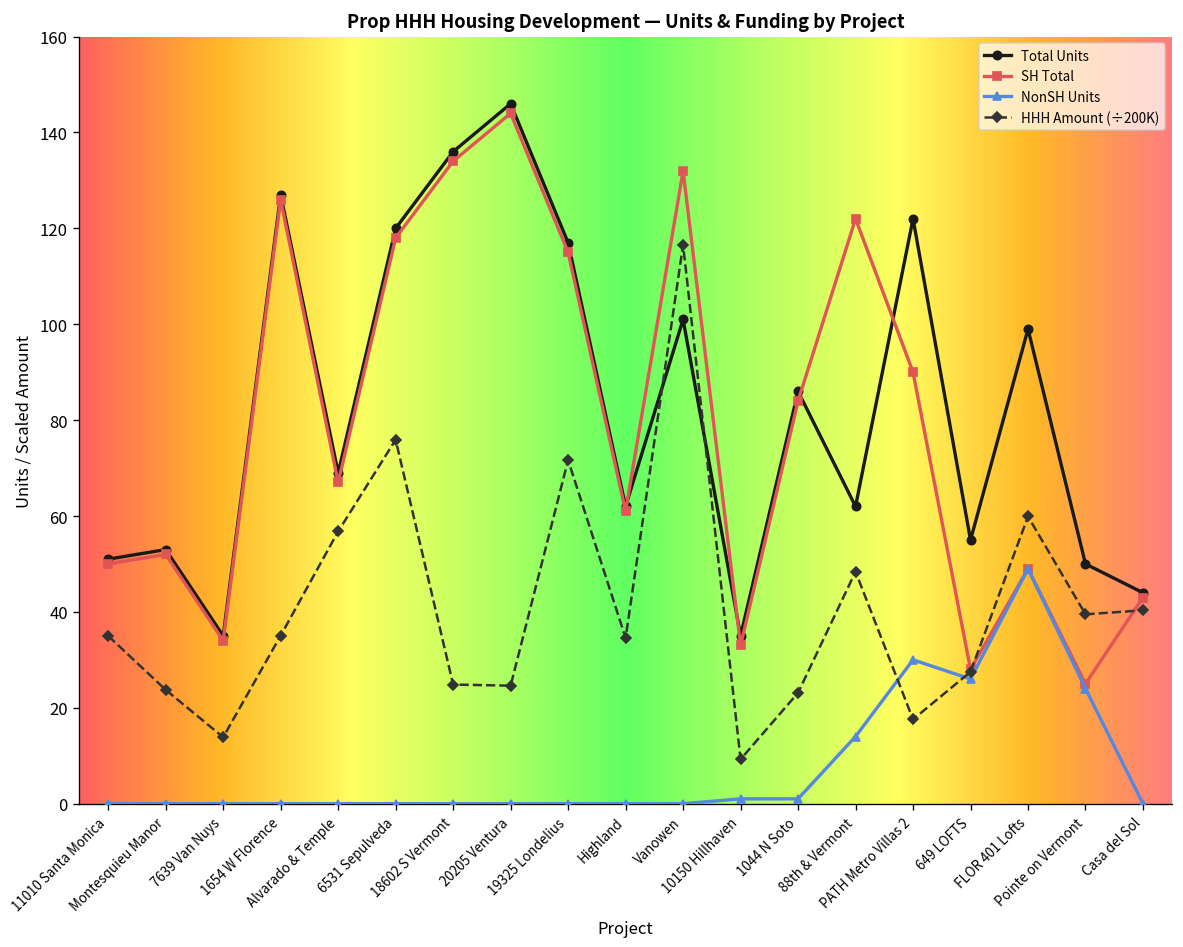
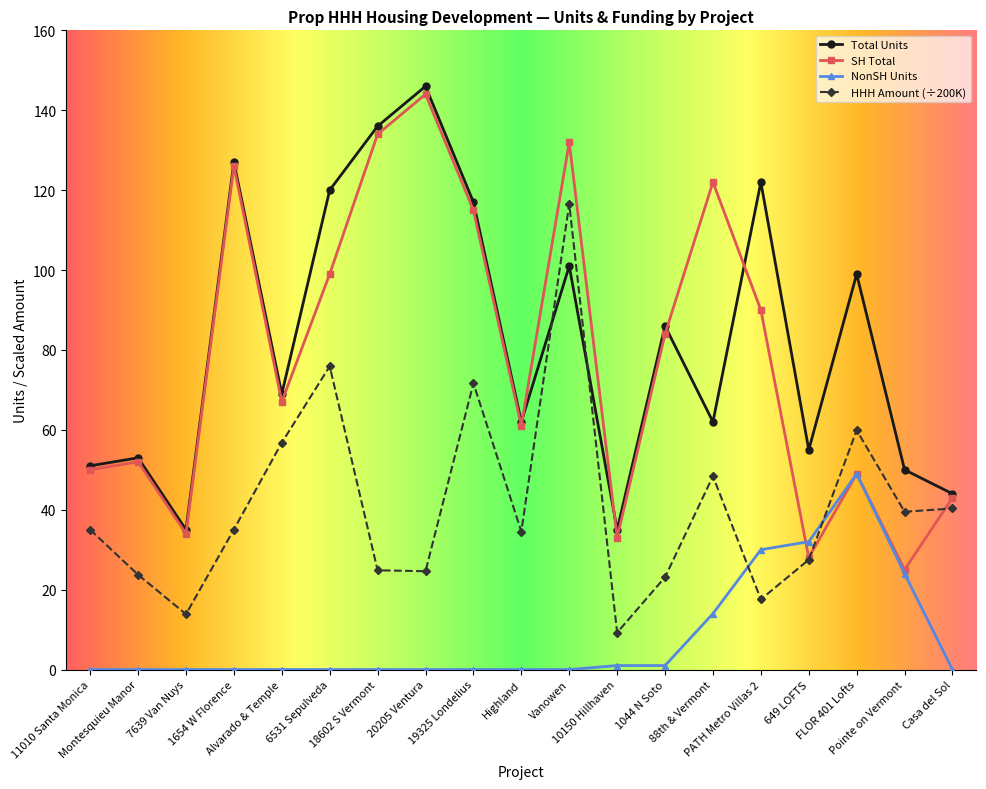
SH Total, 6531 Sepulveda: 118 -> 99
NonSH Units, 649 LOFTS: 26 -> 32
